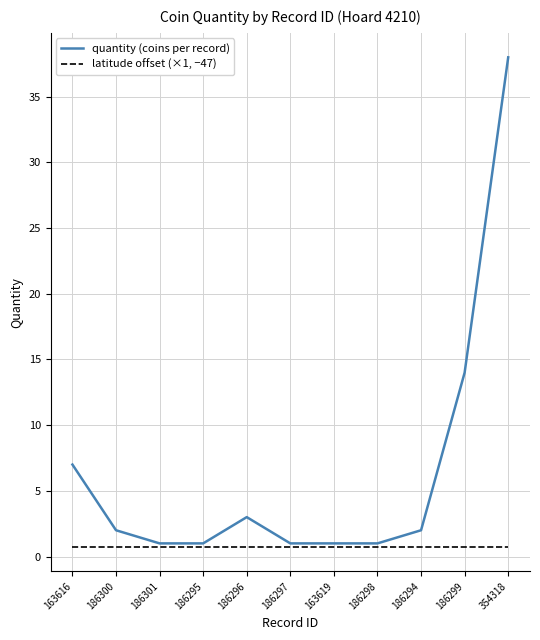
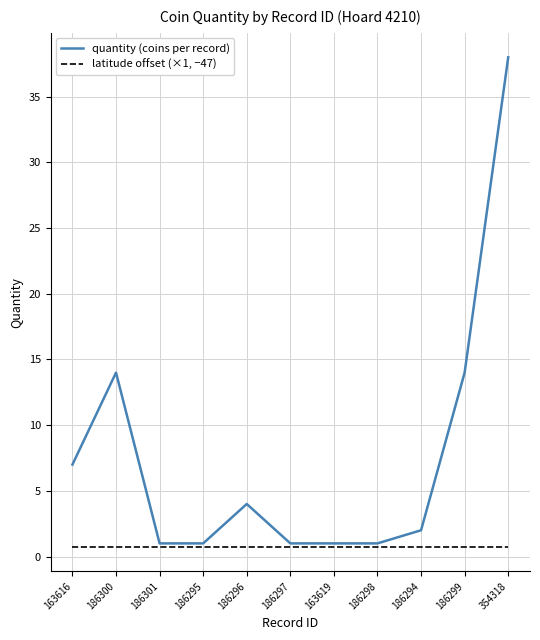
quantity (coins per record), 186300: 2 -> 14
quantity (coins per record), 186296: 3 -> 4
